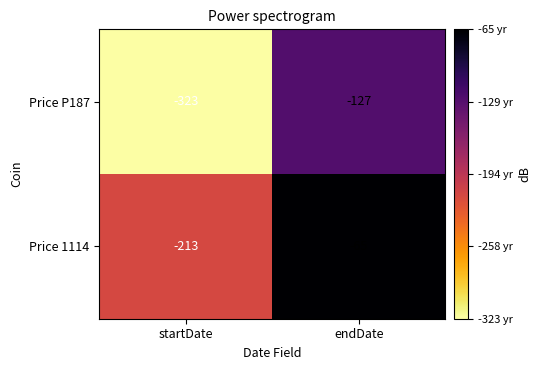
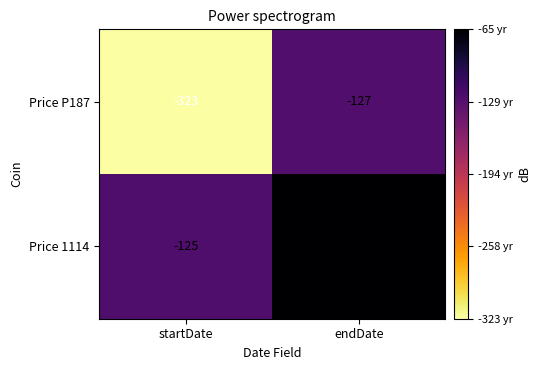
Price 1114, startDate: -213 -> -125
